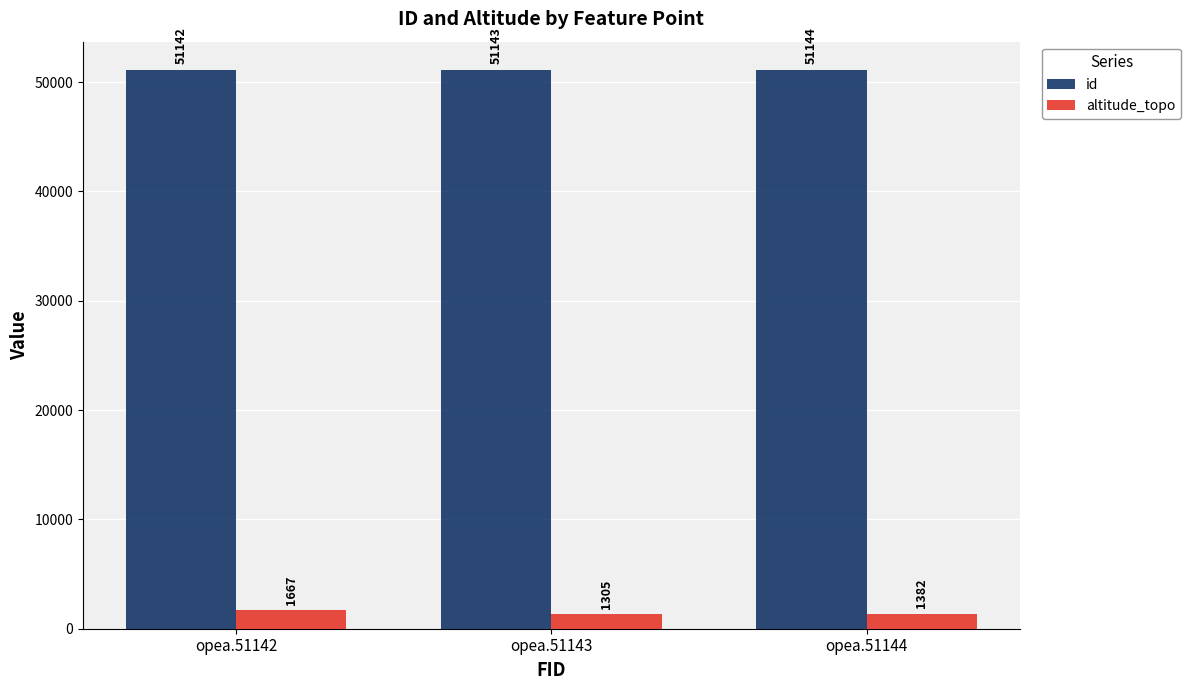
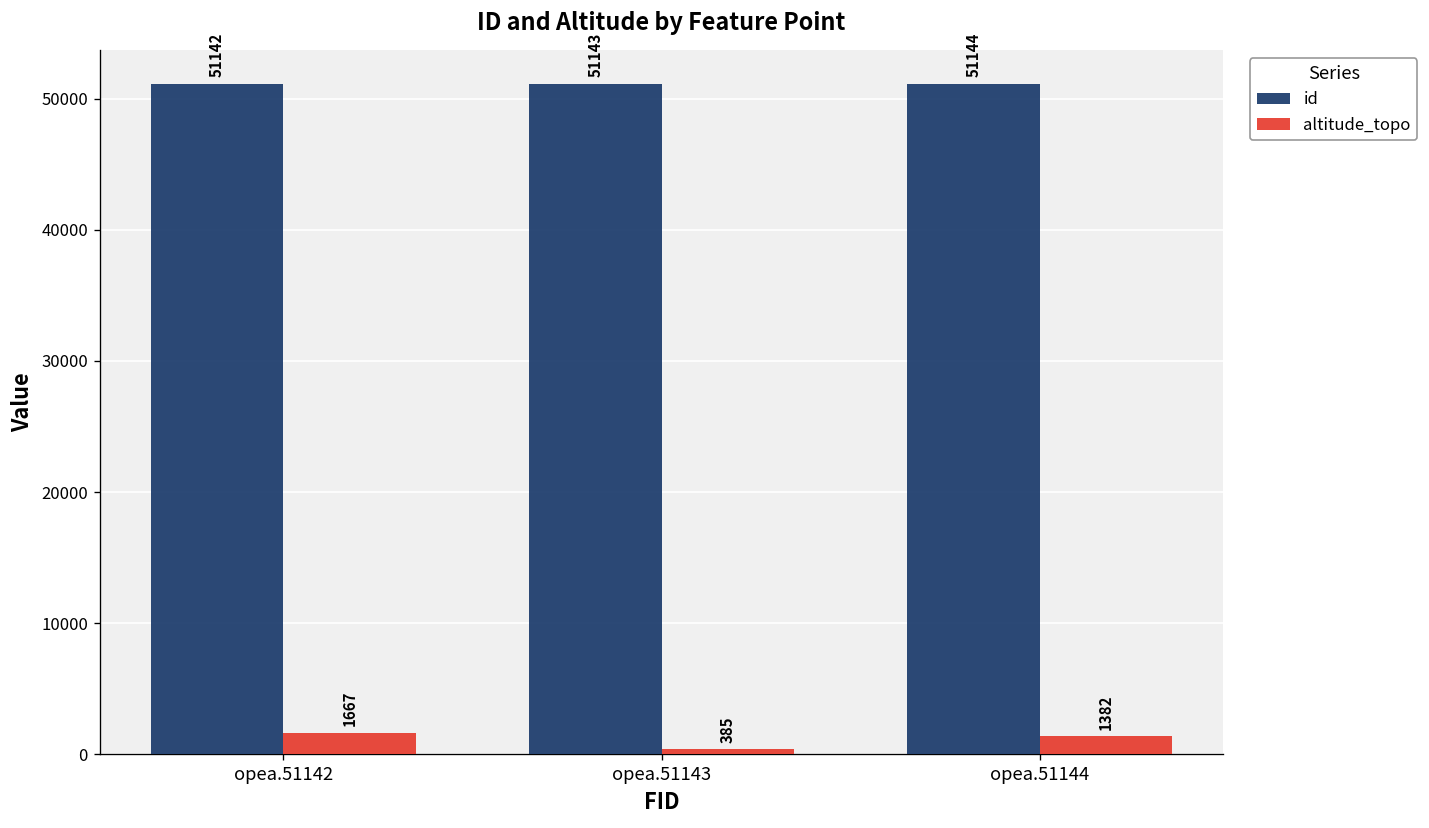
altitude_topo, opea.51143: 1305 -> 385
